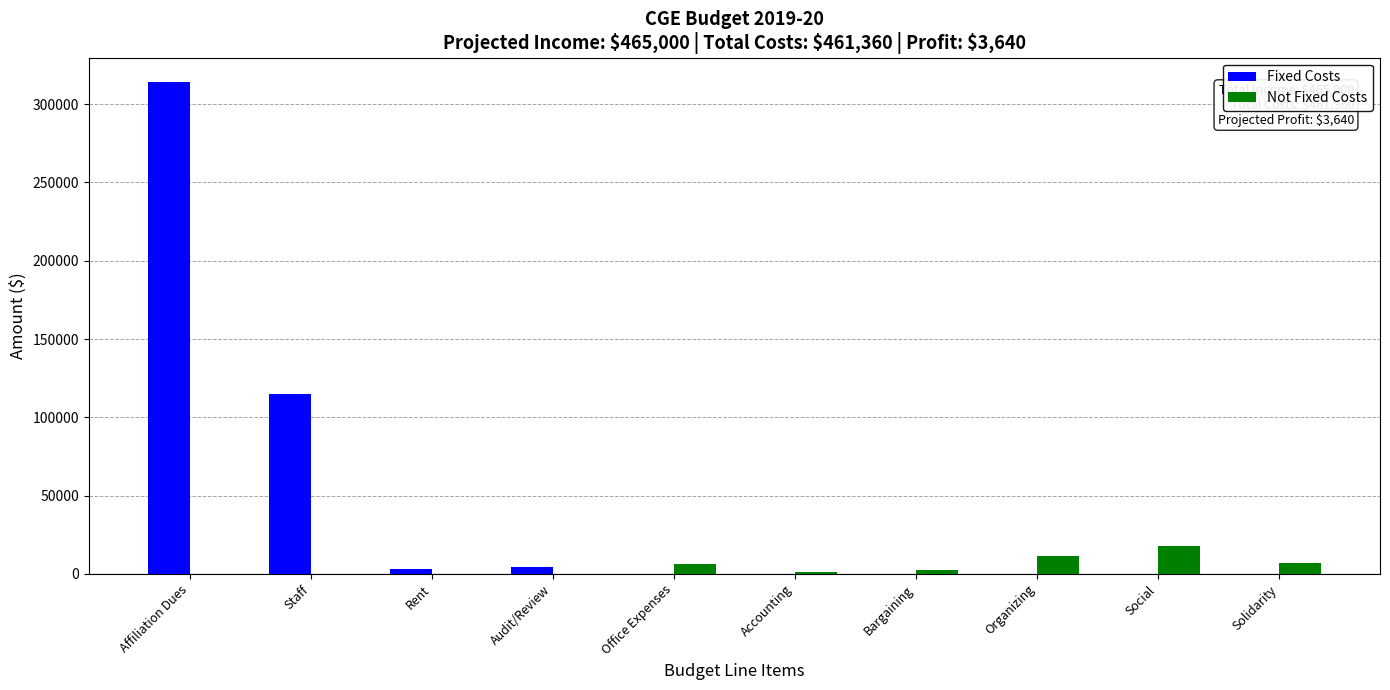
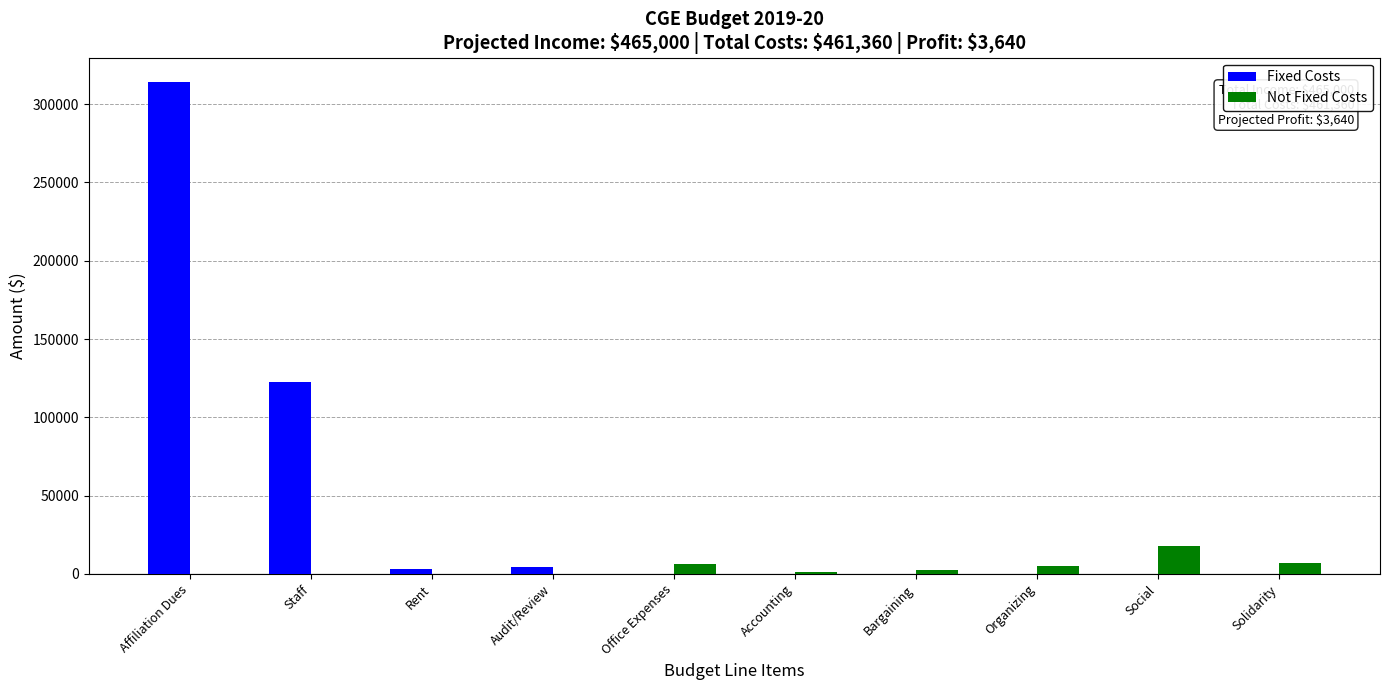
Fixed Costs, Staff: 115000 -> 123000
Not Fixed Costs, Organizing: 11000 -> 5000
